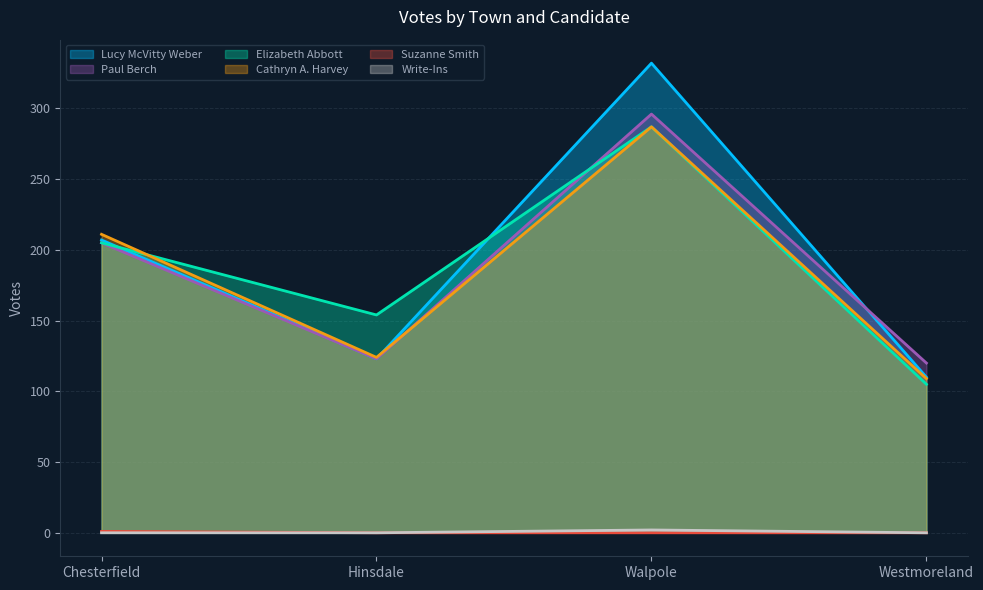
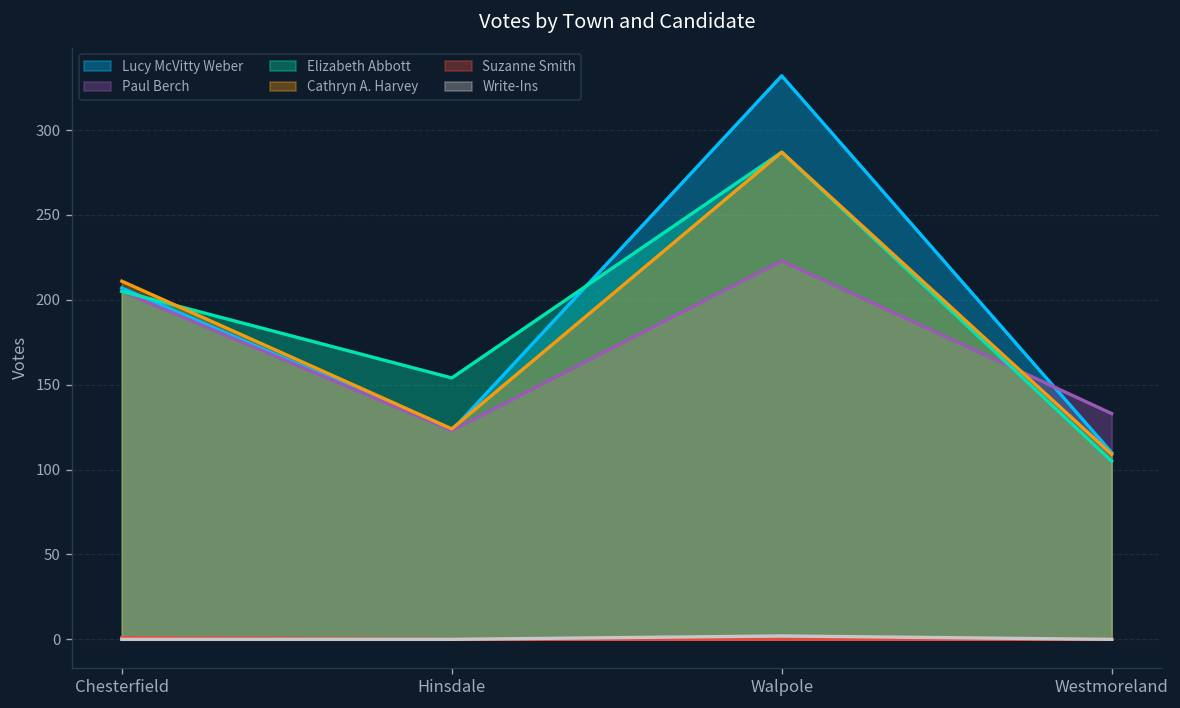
Paul Berch, Walpole: 296 -> 223
Paul Berch, Westmoreland: 120 -> 133
